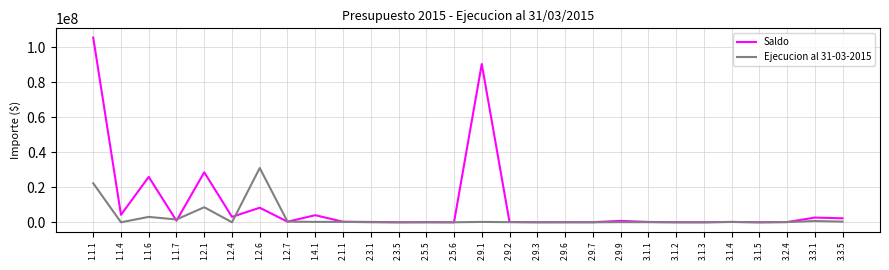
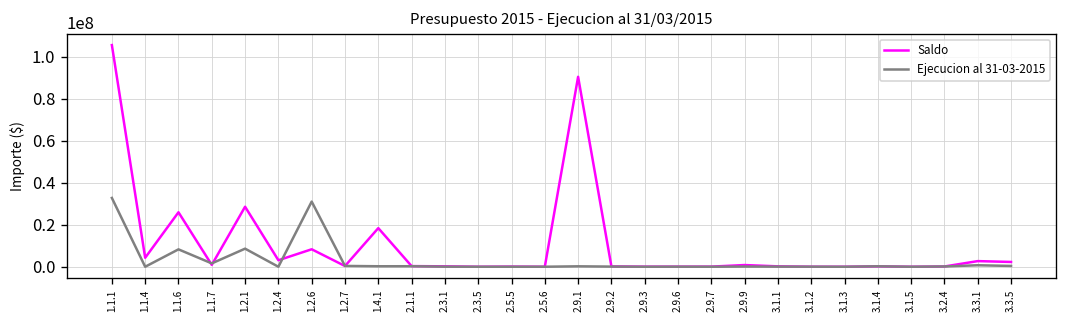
Ejecucion al 31-03-2015, 1.1.1: 22000000 -> 33000000
Ejecucion al 31-03-2015, 1.1.6: 3000000 -> 8000000
Saldo, 1.4.1: 4000000 -> 18000000
